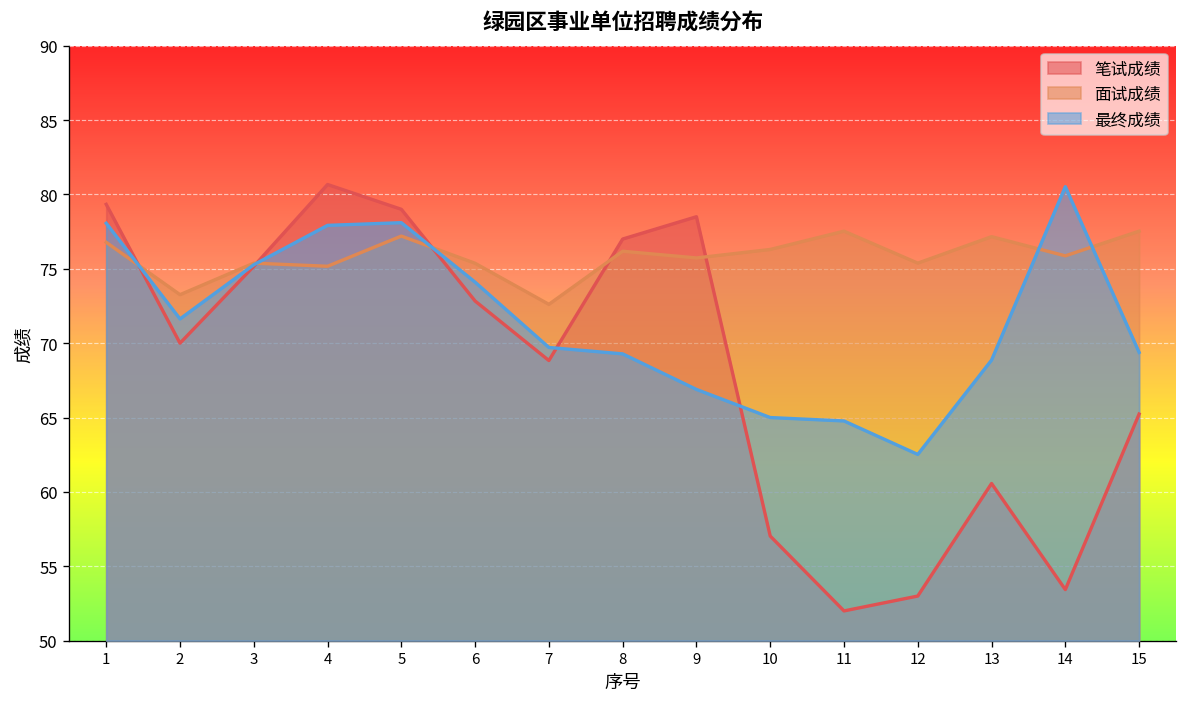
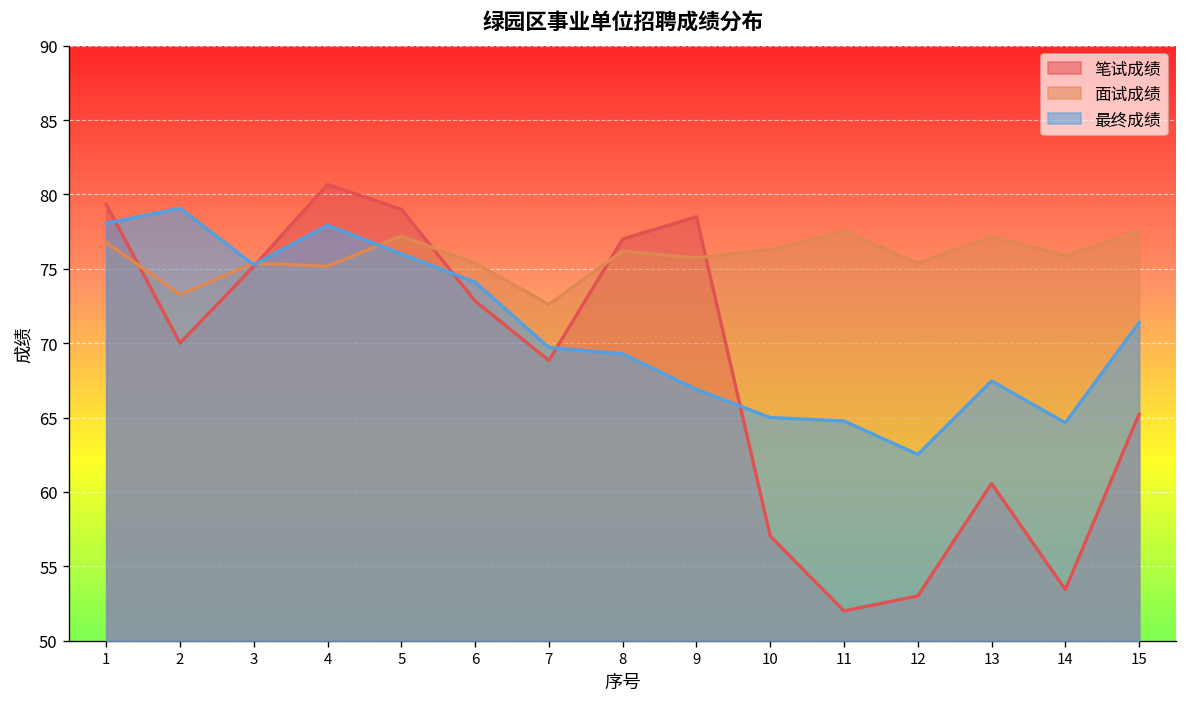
最终成绩, 2: 71.6 -> 79.1
最终成绩, 5: 78.1 -> 76.0
最终成绩, 13: 68.9 -> 67.5
最终成绩, 14: 80.5 -> 64.7
最终成绩, 15: 69.4 -> 71.4
